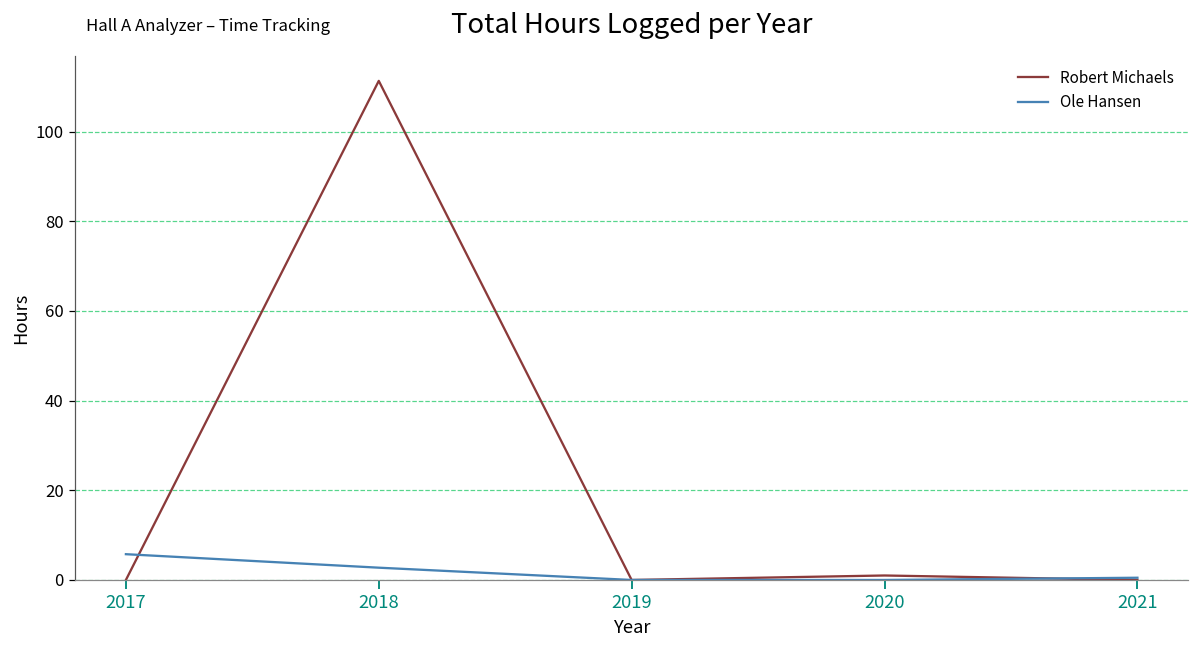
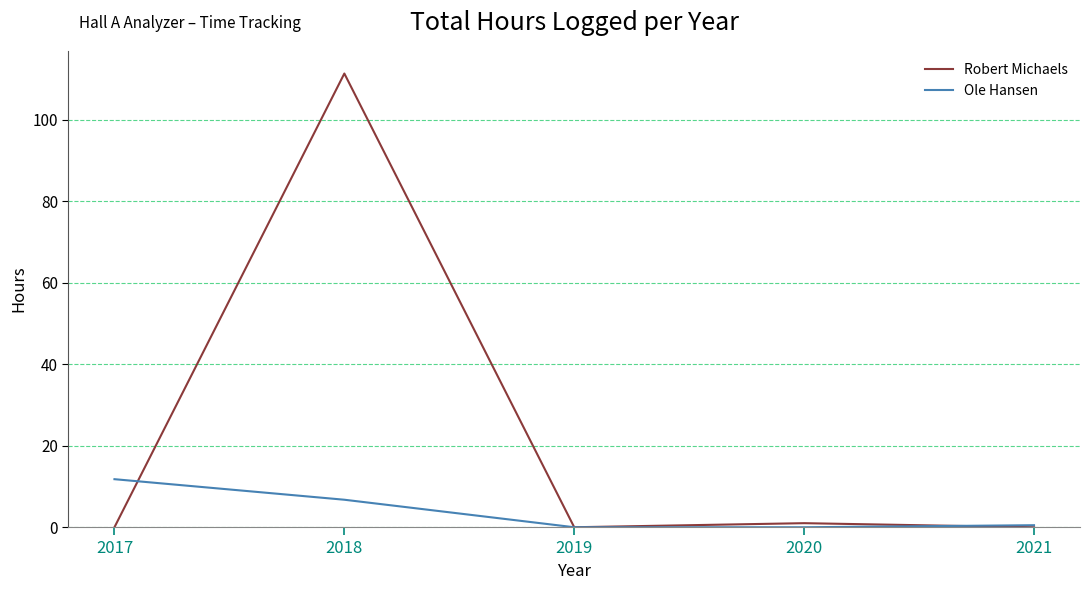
Ole Hansen, 2017: 6 -> 12
Ole Hansen, 2018: 3 -> 7
